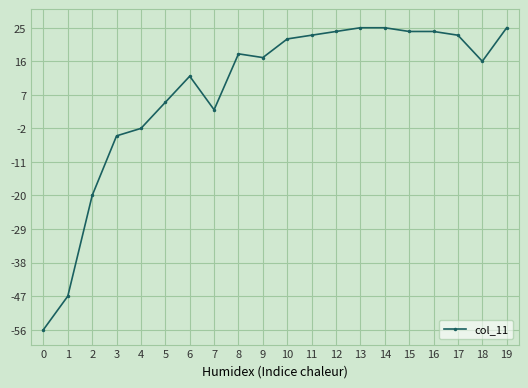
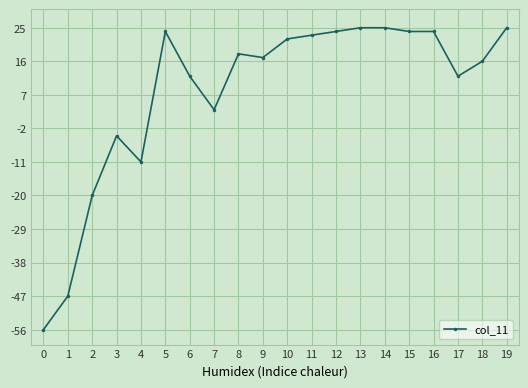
4: -2 -> -11
5: 5 -> 24
17: 23 -> 12
